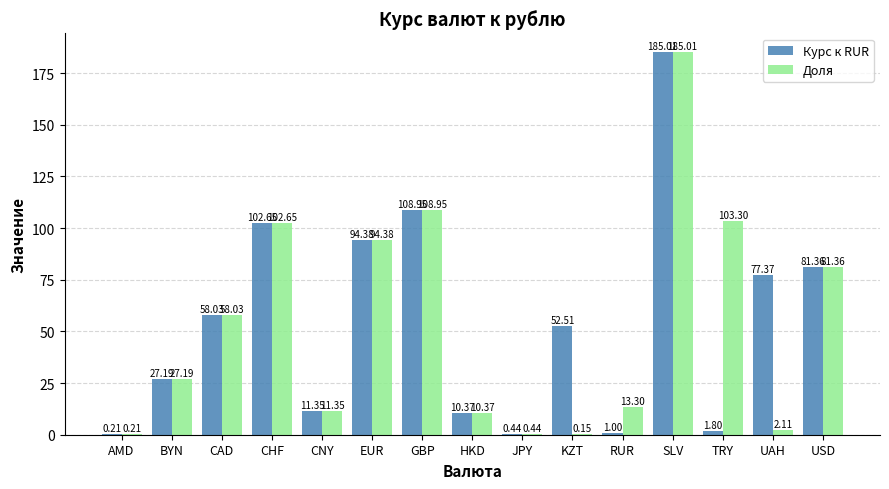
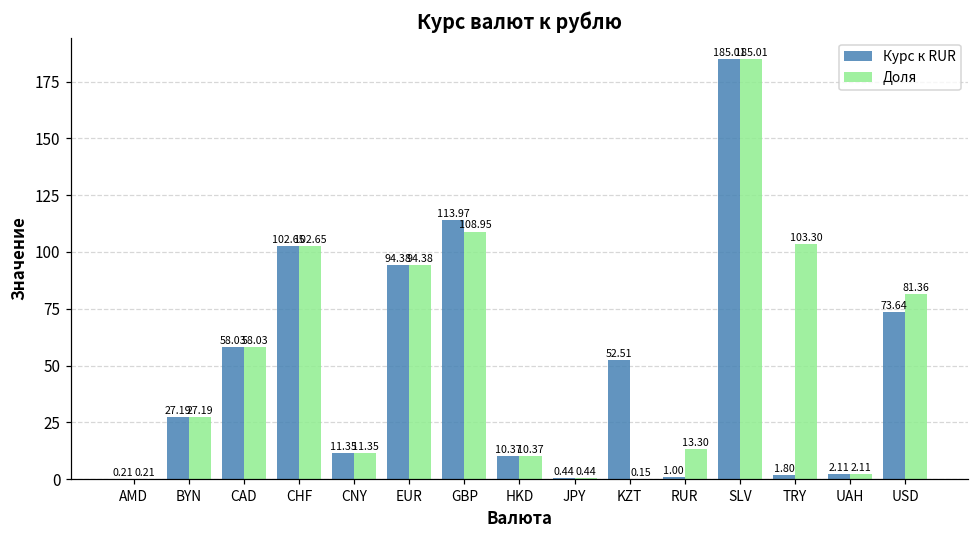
Курс к RUR, GBP: 108.95 -> 113.97
Курс к RUR, UAH: 77.37 -> 2.11
Курс к RUR, USD: 81.36 -> 73.64
